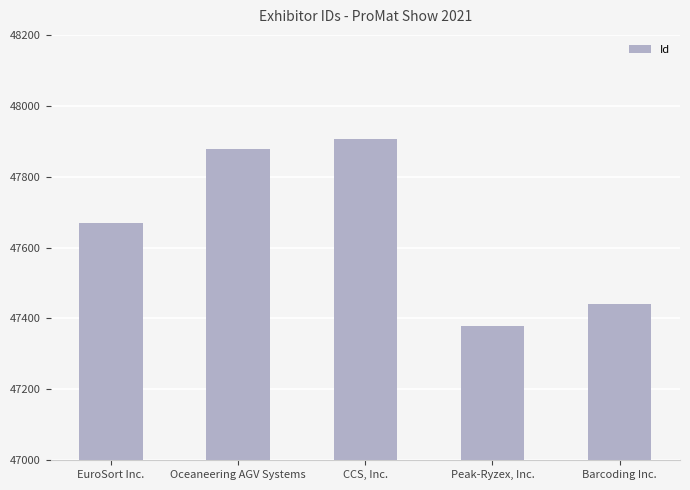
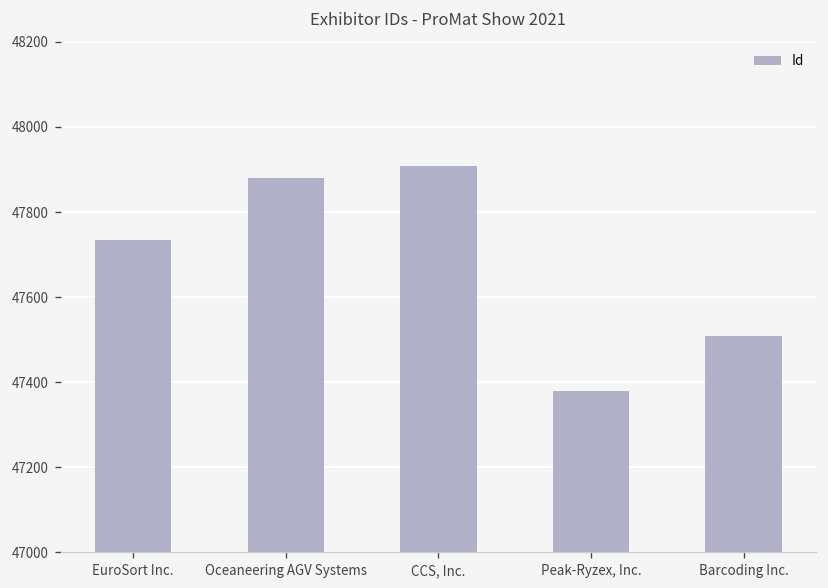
EuroSort Inc.: 47670 -> 47740
Barcoding Inc.: 47440 -> 47510
